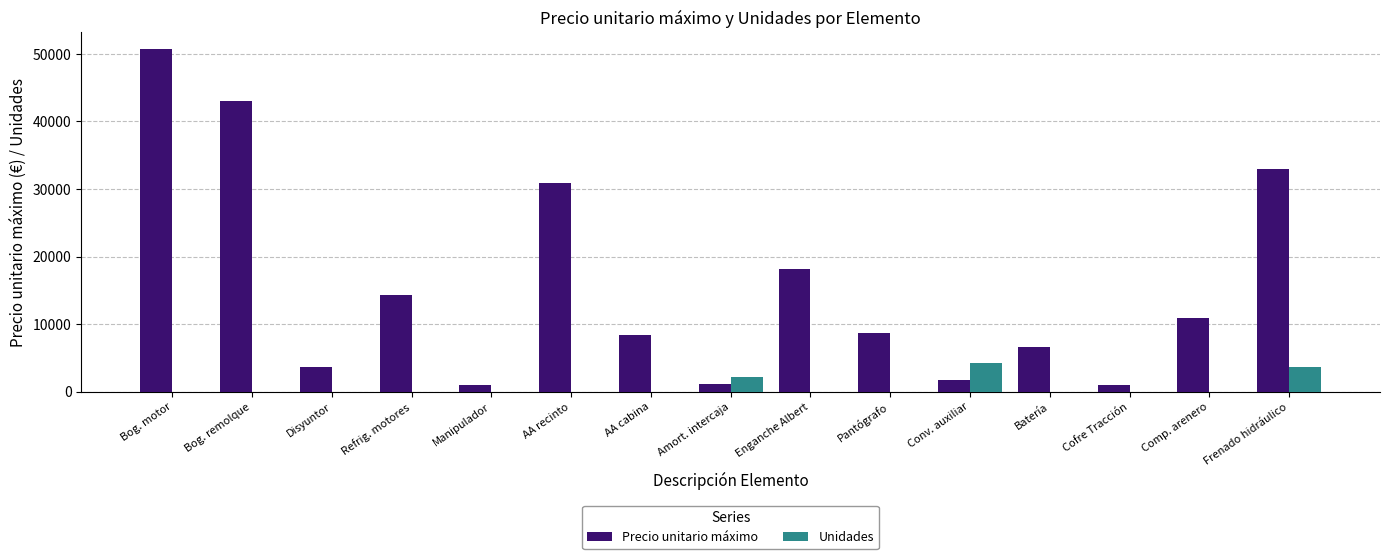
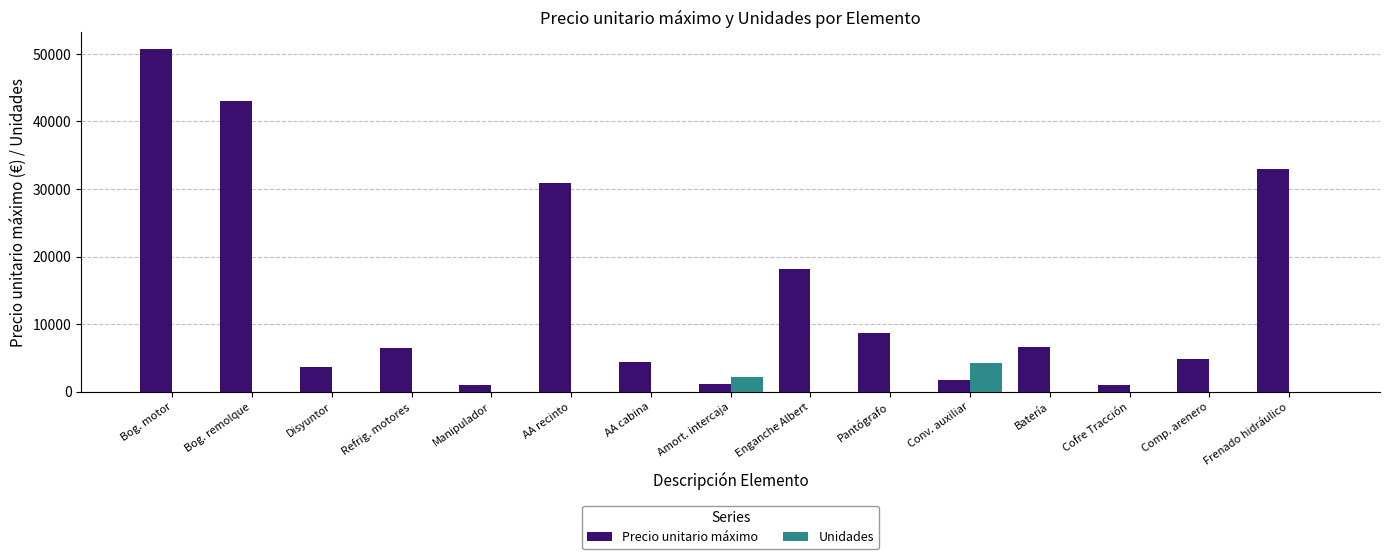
Precio unitario máximo, Refrig. motores: 14000 -> 6000
Precio unitario máximo, AA cabina: 8000 -> 4000
Precio unitario máximo, Comp. arenero: 11000 -> 5000
Unidades, Frenado hidráulico: 4000 -> 0
